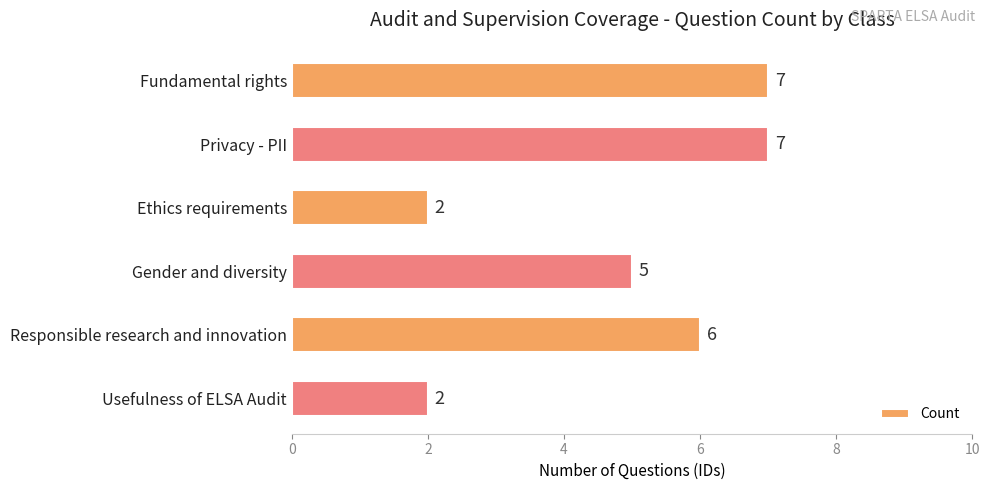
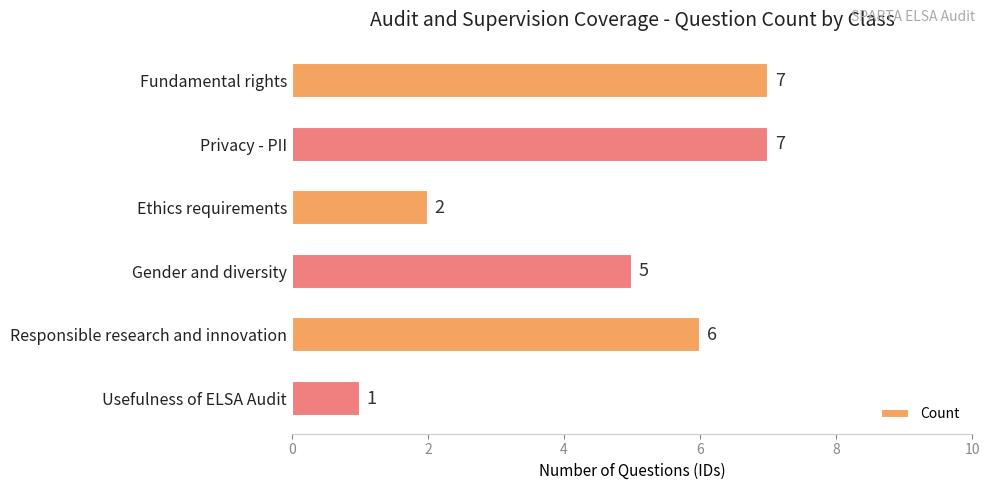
Usefulness of ELSA Audit: 2 -> 1
